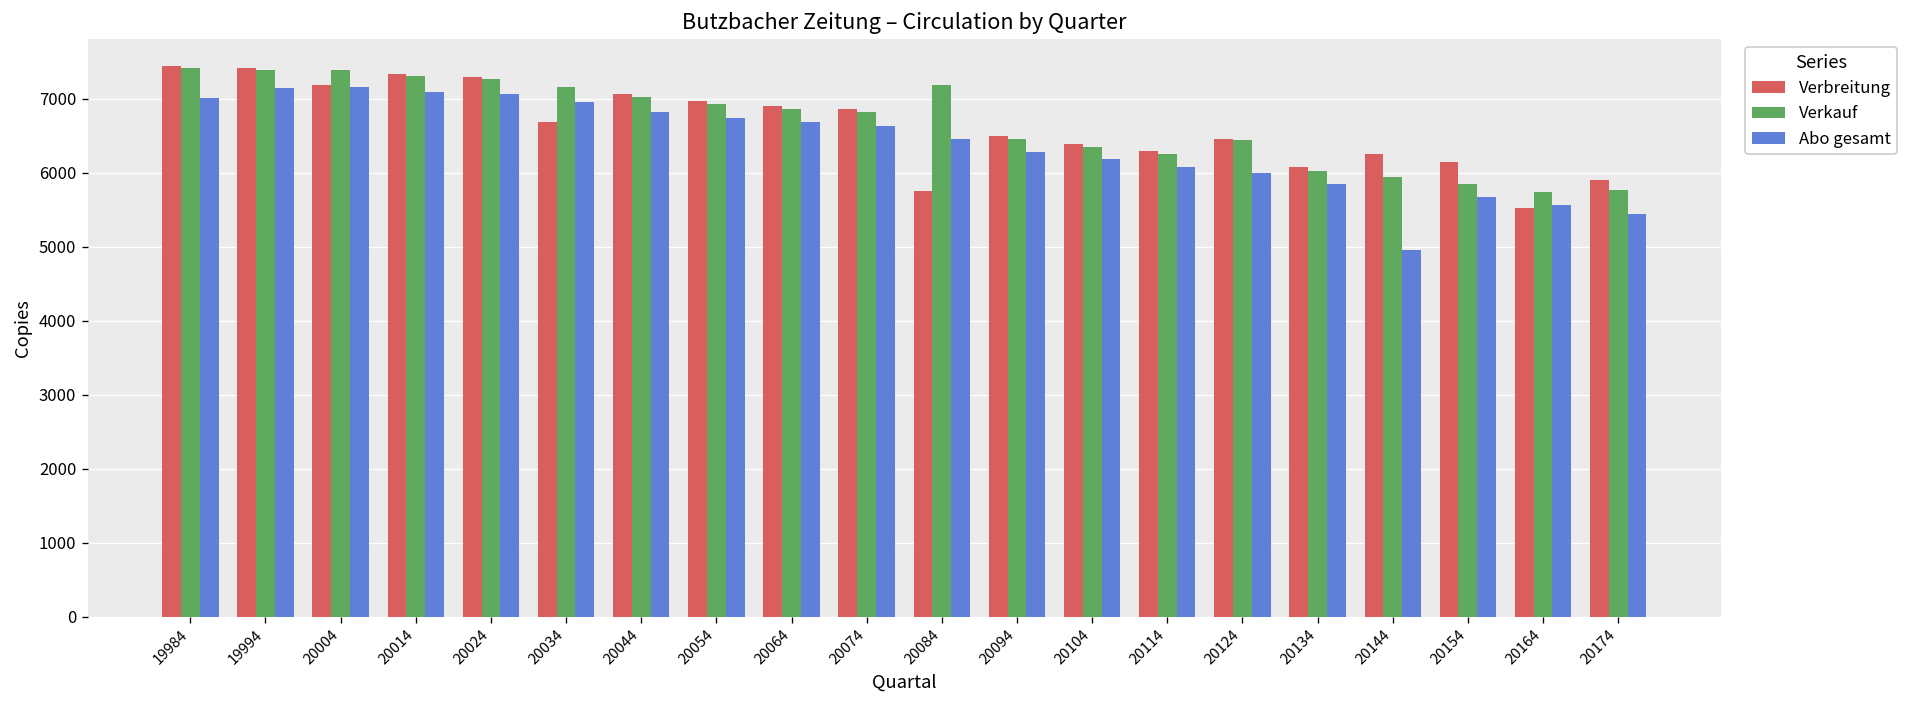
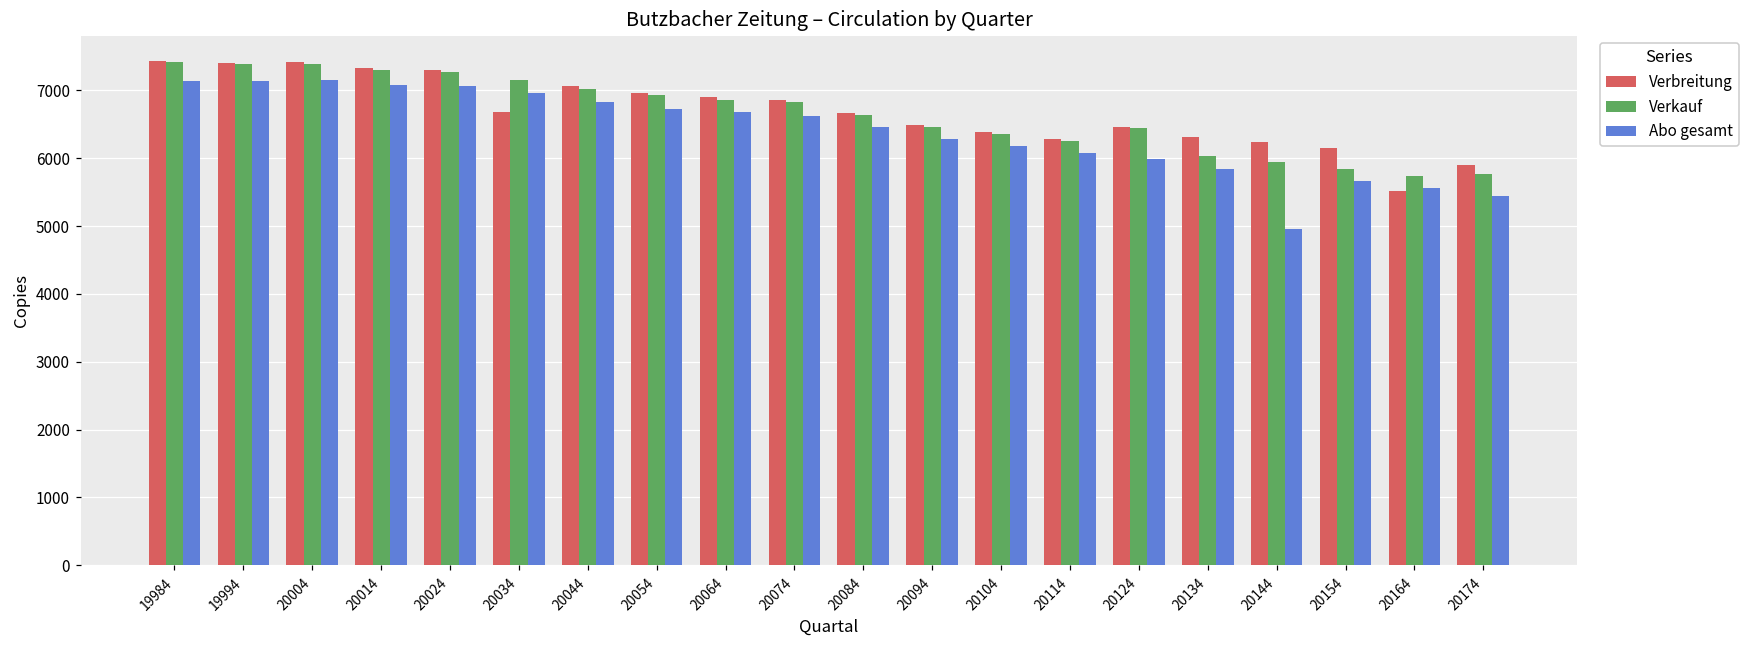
Abo gesamt, 19984: 7000 -> 7100
Verbreitung, 20004: 7200 -> 7400
Verbreitung, 20084: 5800 -> 6700
Verkauf, 20084: 7200 -> 6600
Verbreitung, 20134: 6100 -> 6300
